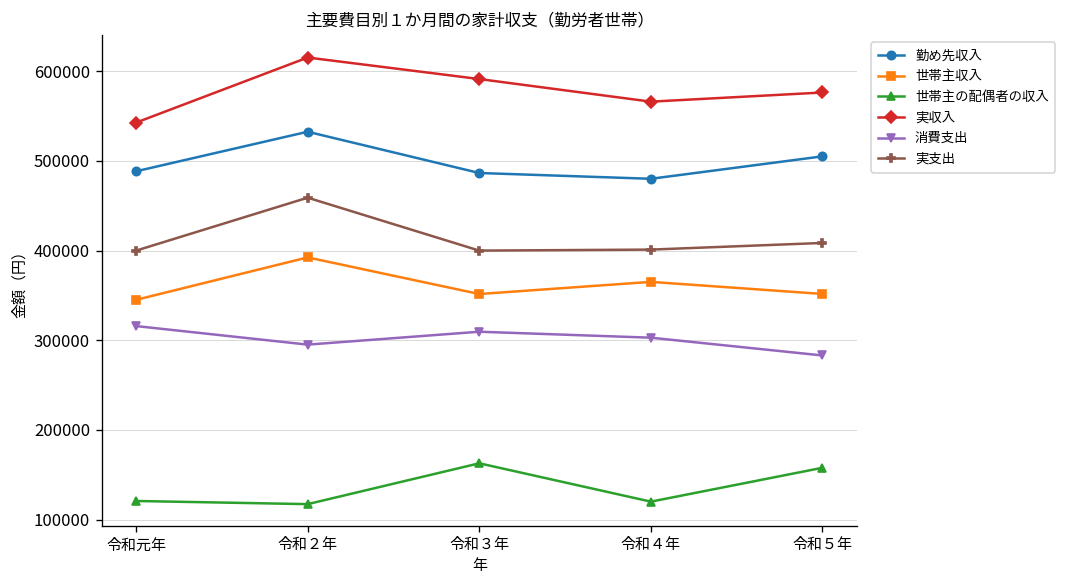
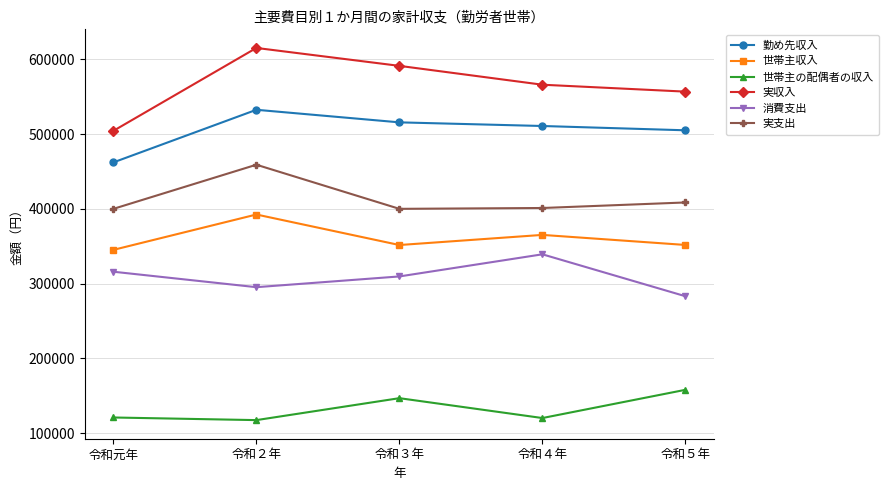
勤め先収入, 令和元年: 490000 -> 460000
実収入, 令和元年: 540000 -> 500000
勤め先収入, 令和３年: 490000 -> 520000
世帯主の配偶者の収入, 令和３年: 160000 -> 150000
勤め先収入, 令和４年: 480000 -> 510000
消費支出, 令和４年: 300000 -> 340000
実収入, 令和５年: 580000 -> 560000
